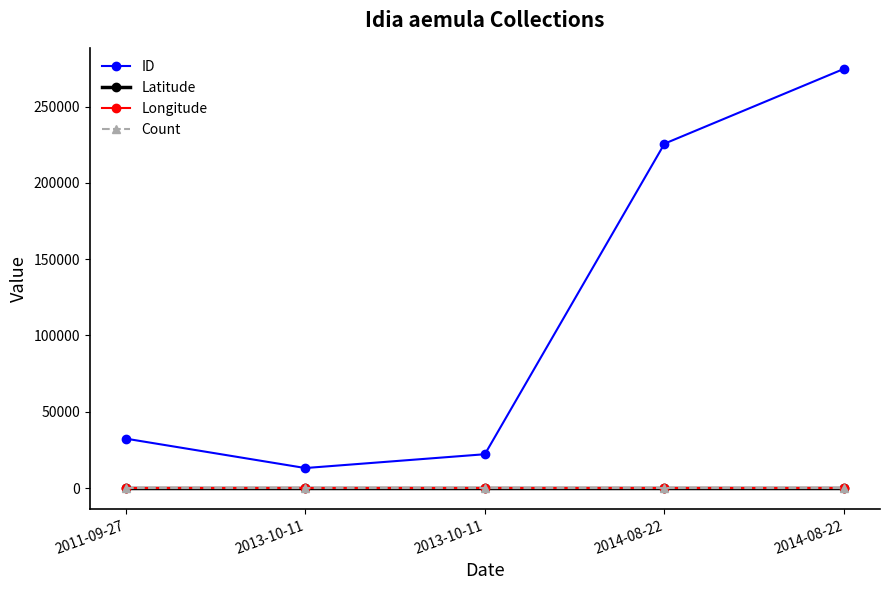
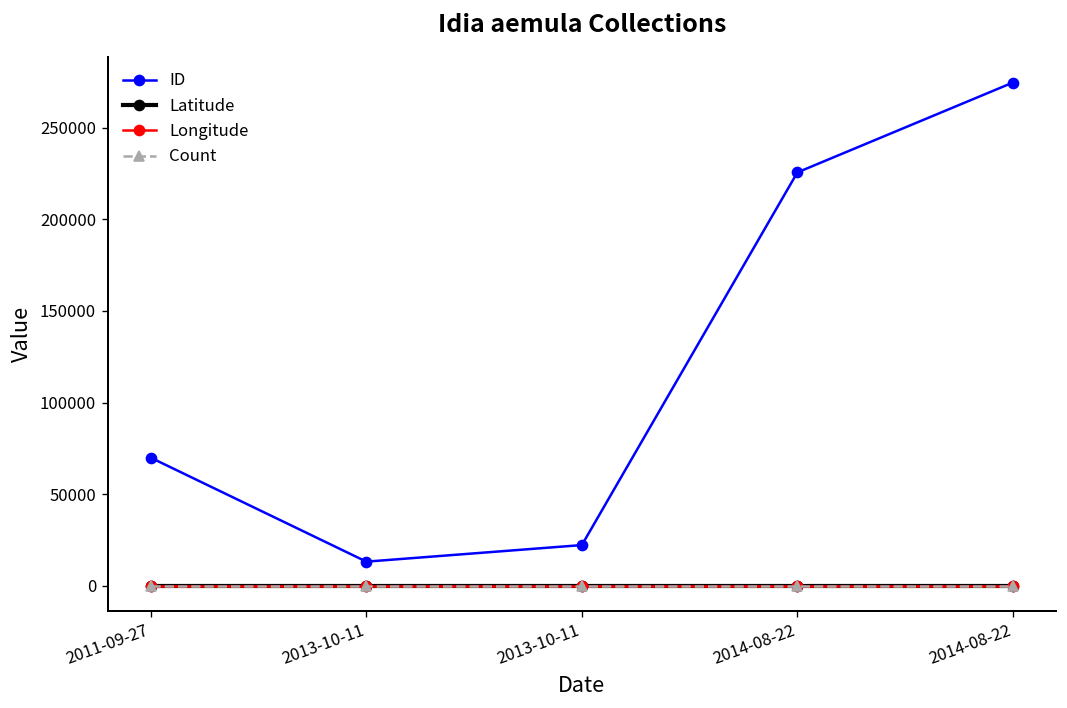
ID, 2011-09-27: 32000 -> 70000
